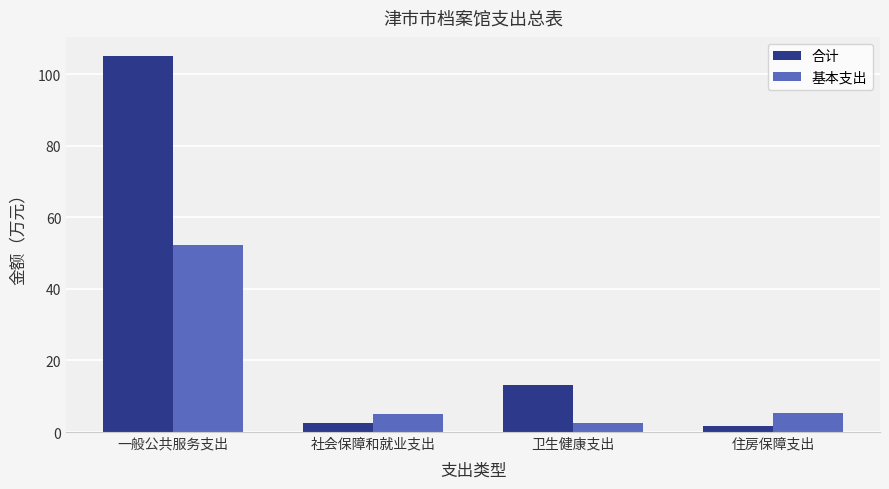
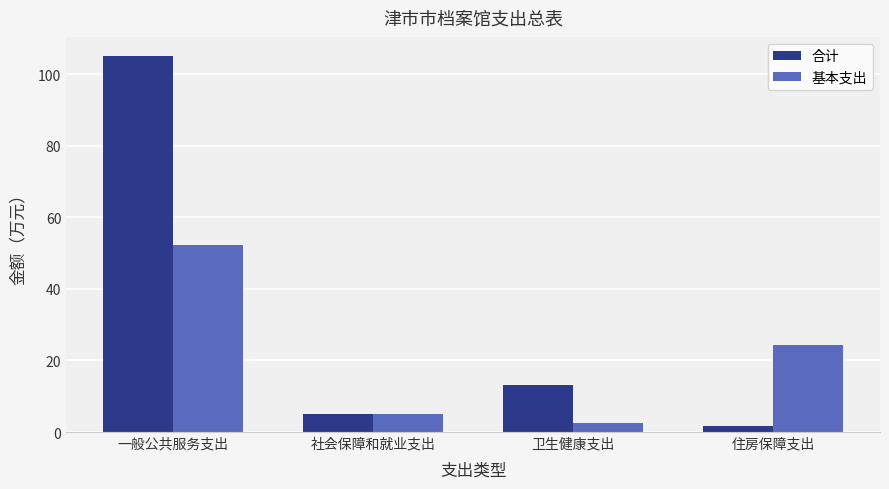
合计, 社会保障和就业支出: 2 -> 5
基本支出, 住房保障支出: 5 -> 24
